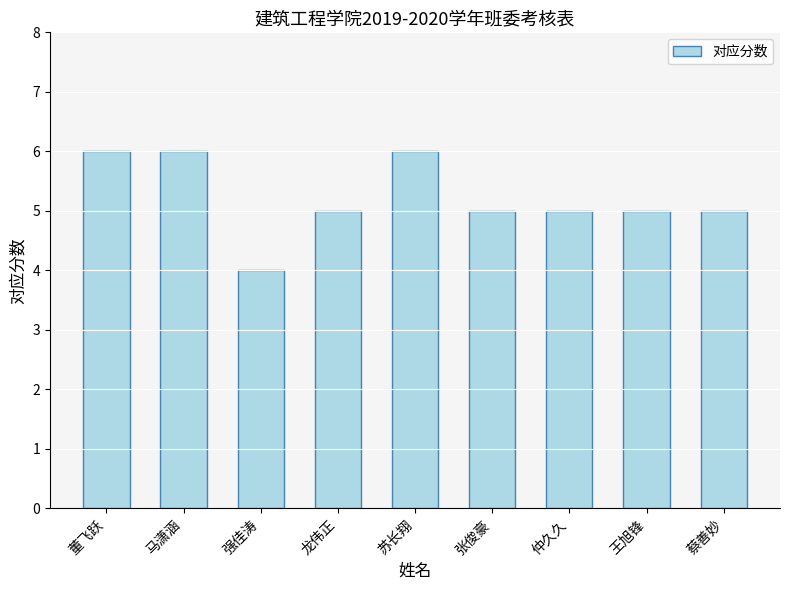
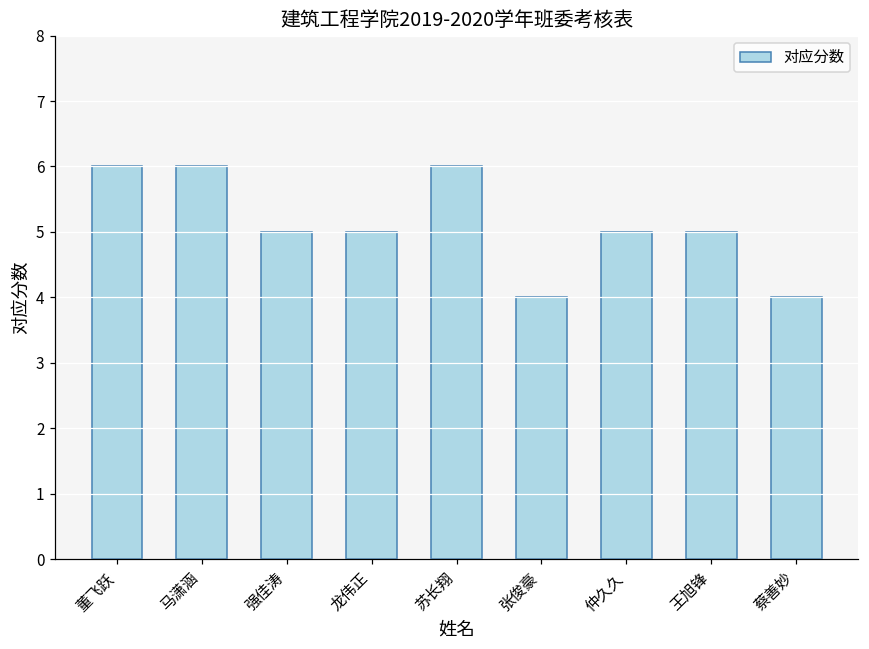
强佳涛: 4 -> 5
张俊豪: 5 -> 4
蔡善妙: 5 -> 4
